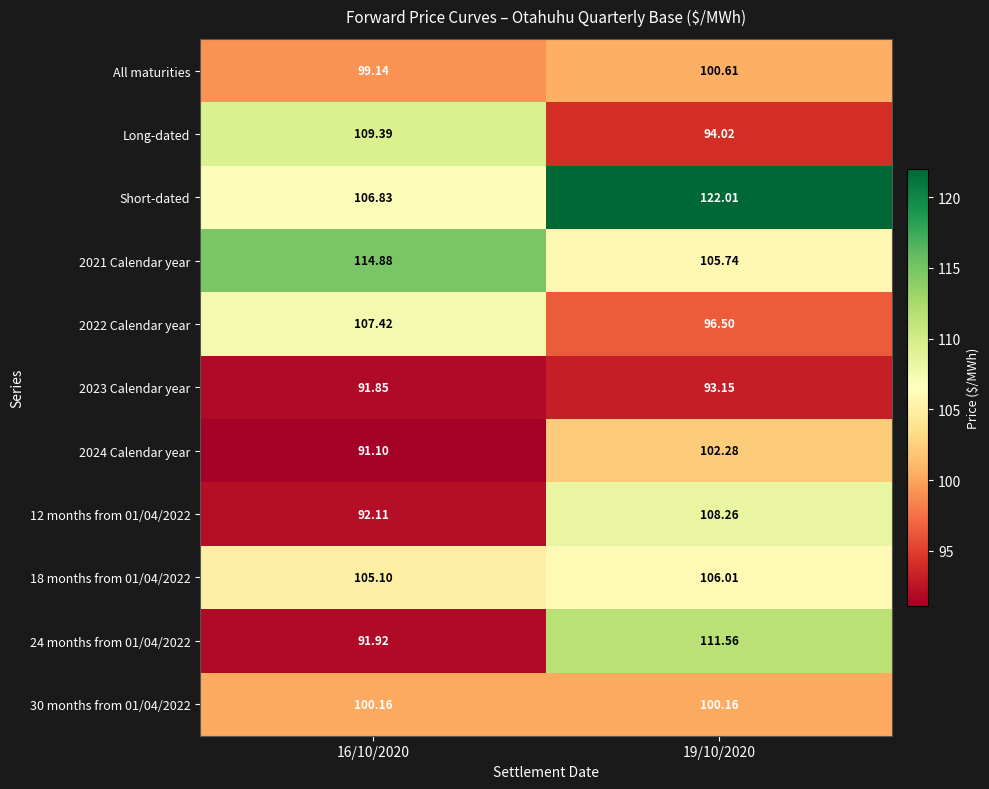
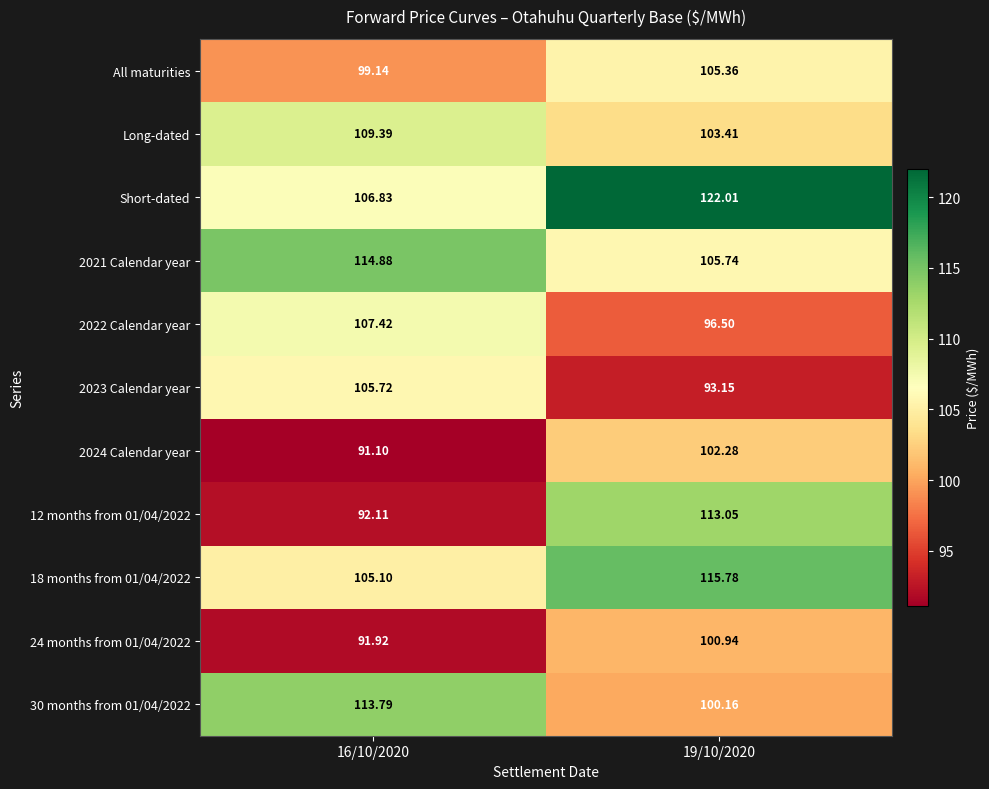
All maturities, 19/10/2020: 100.61 -> 105.36
Long-dated, 19/10/2020: 94.02 -> 103.41
2023 Calendar year, 16/10/2020: 91.85 -> 105.72
12 months from 01/04/2022, 19/10/2020: 108.26 -> 113.05
18 months from 01/04/2022, 19/10/2020: 106.01 -> 115.78
24 months from 01/04/2022, 19/10/2020: 111.56 -> 100.94
30 months from 01/04/2022, 16/10/2020: 100.16 -> 113.79
